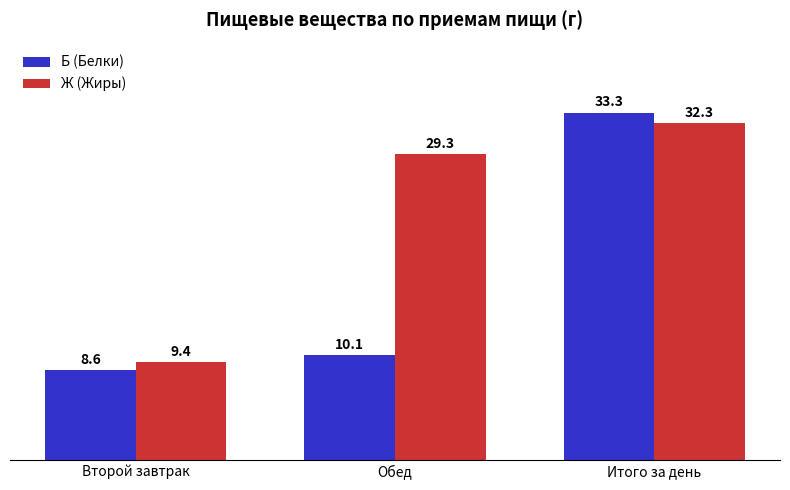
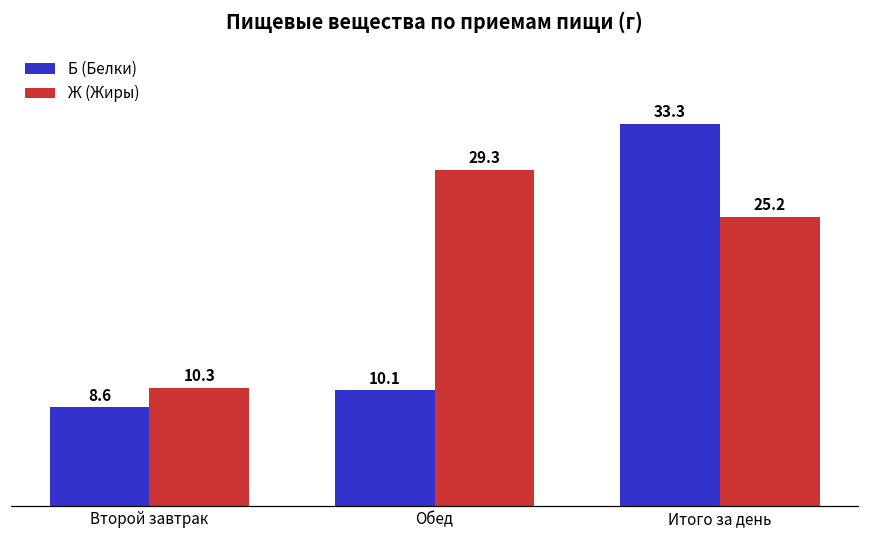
Ж (Жиры), Второй завтрак: 9.4 -> 10.3
Ж (Жиры), Итого за день: 32.3 -> 25.2
